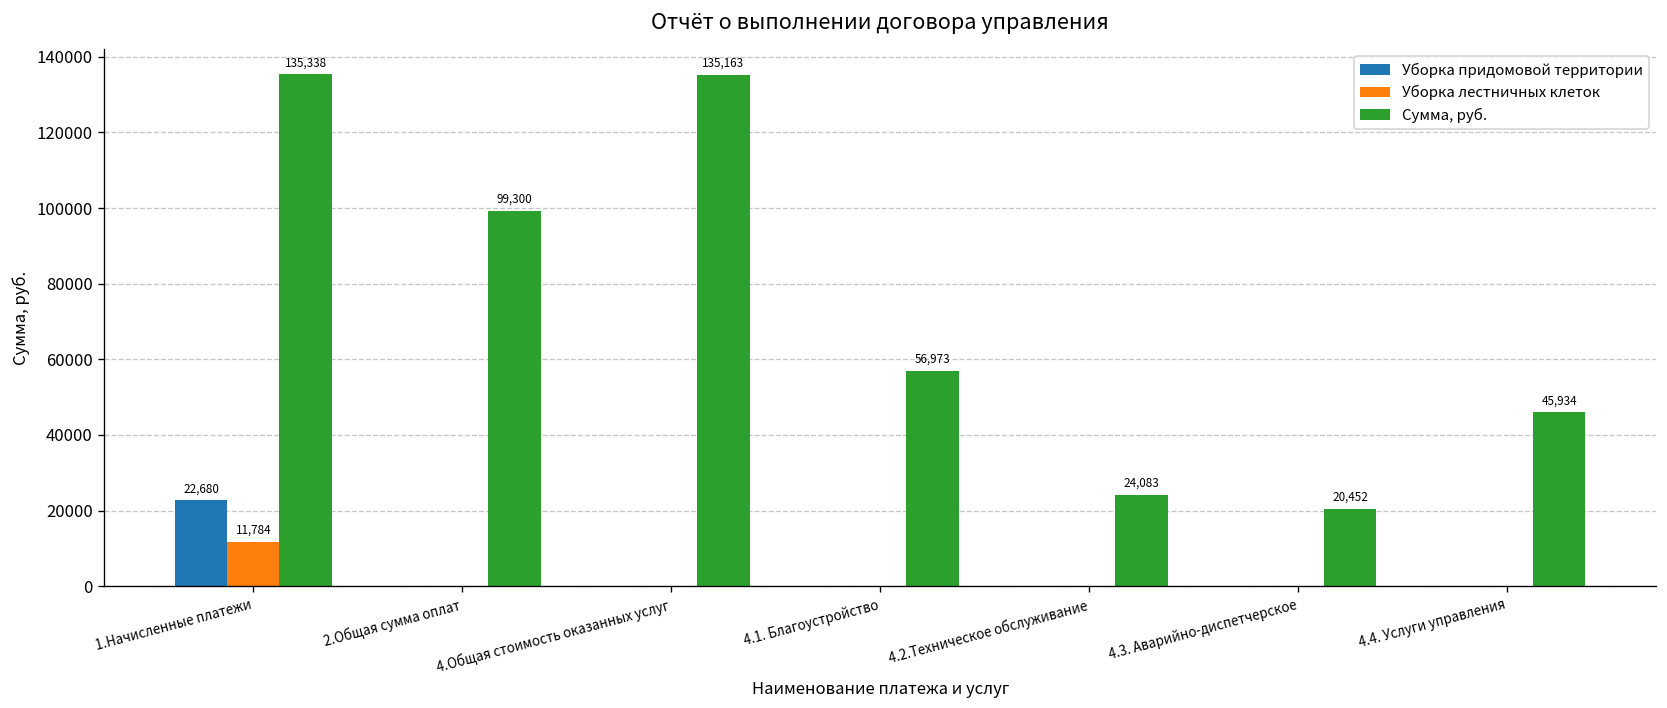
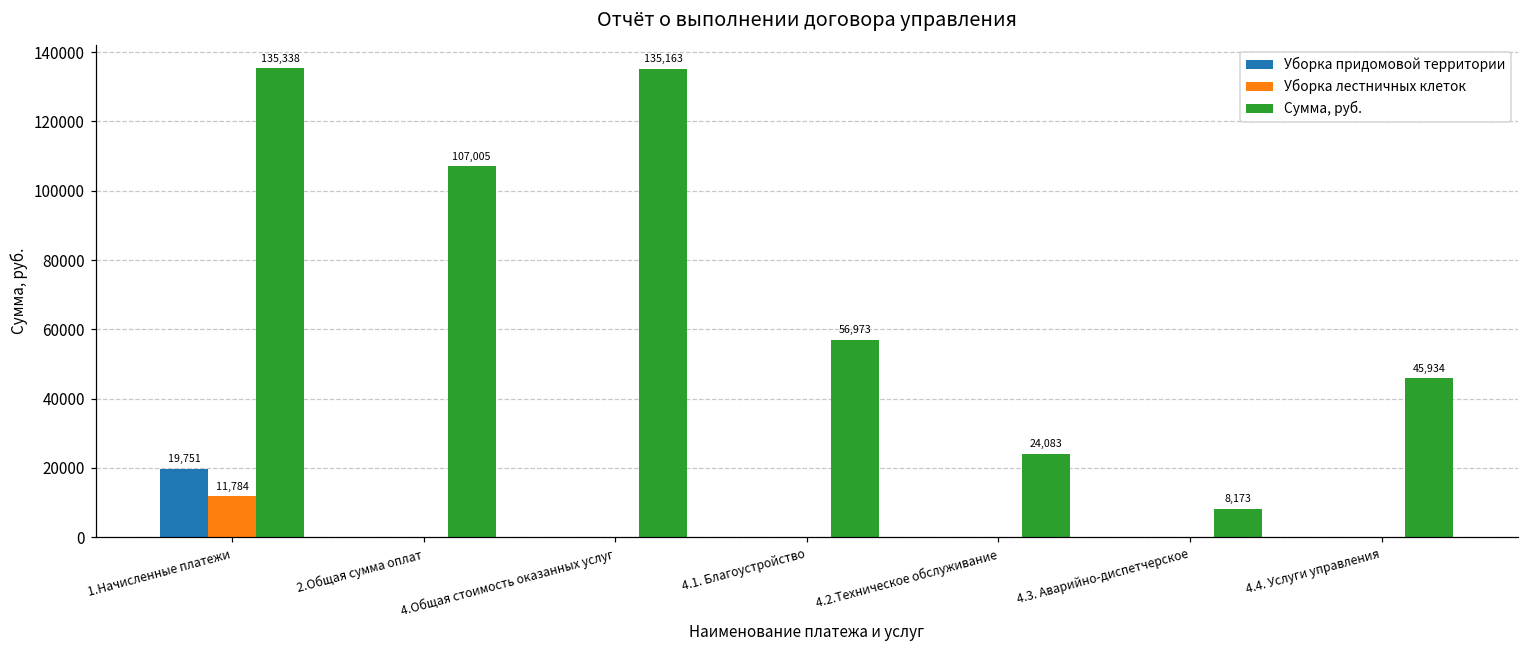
Уборка придомовой территории, 1.Начисленные платежи: 22,680 -> 19,751
Сумма, руб., 2.Общая сумма оплат: 99,300 -> 107,005
Сумма, руб., 4.3. Аварийно-диспетчерское: 20,452 -> 8,173
